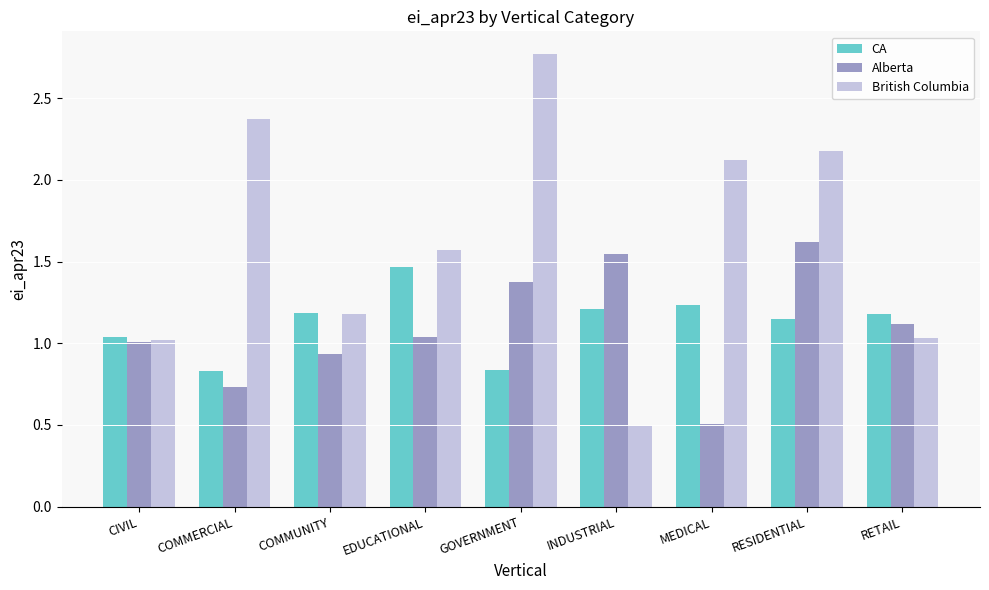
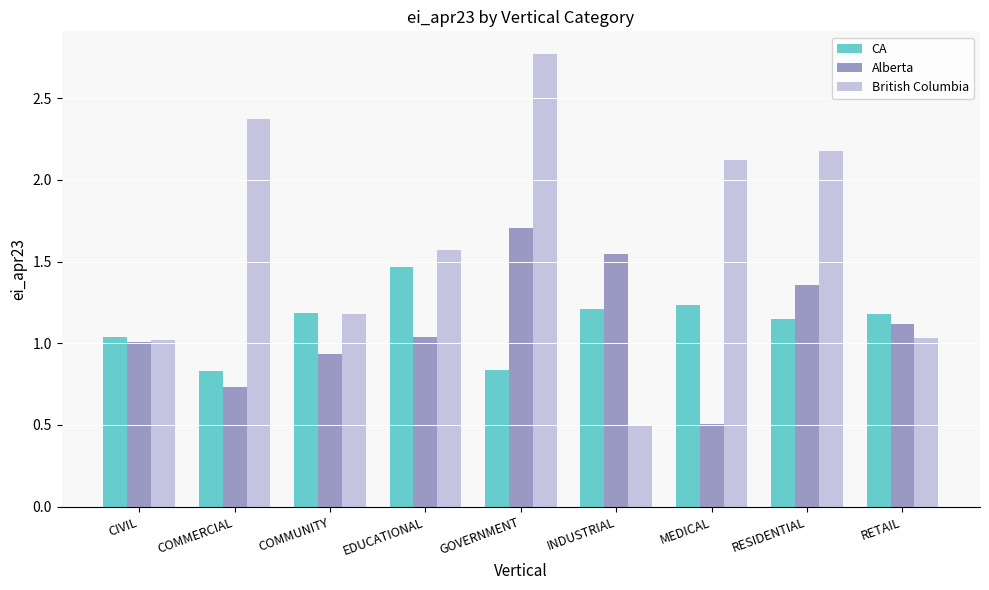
Alberta, GOVERNMENT: 1.38 -> 1.71
Alberta, RESIDENTIAL: 1.62 -> 1.36
